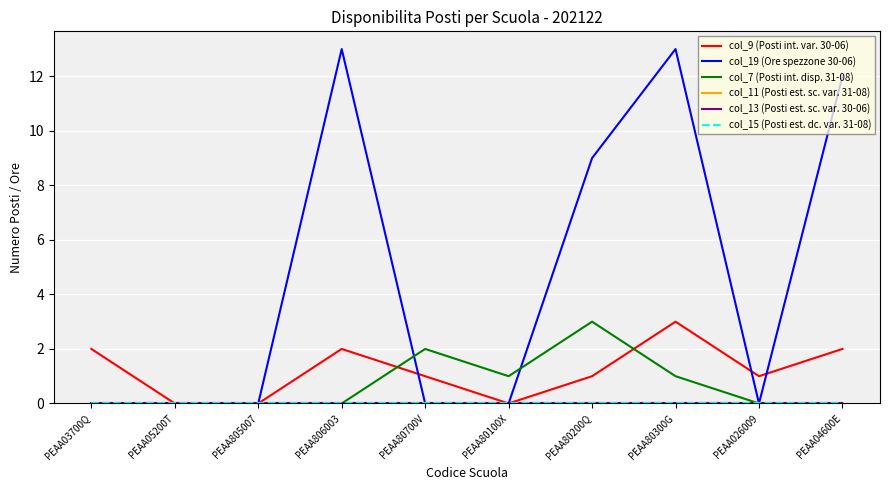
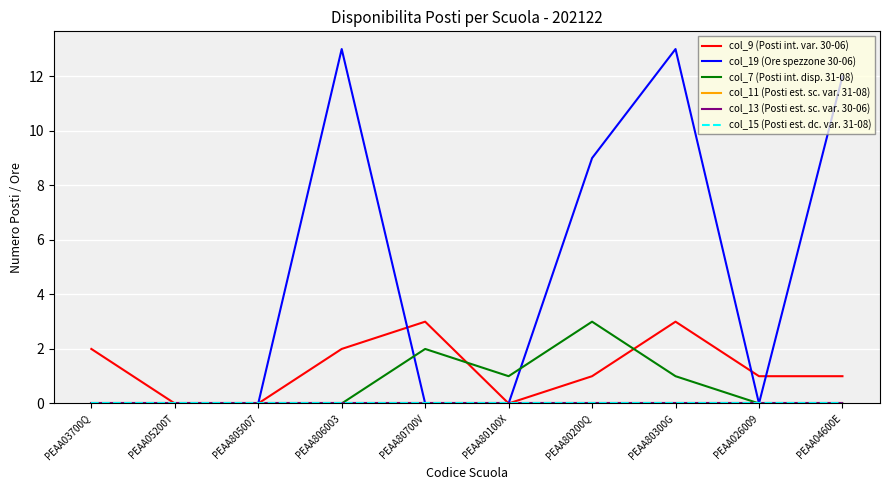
col_9 (Posti int. var. 30-06), PEAA80700V: 1 -> 3
col_9 (Posti int. var. 30-06), PEAA04600E: 2 -> 1
